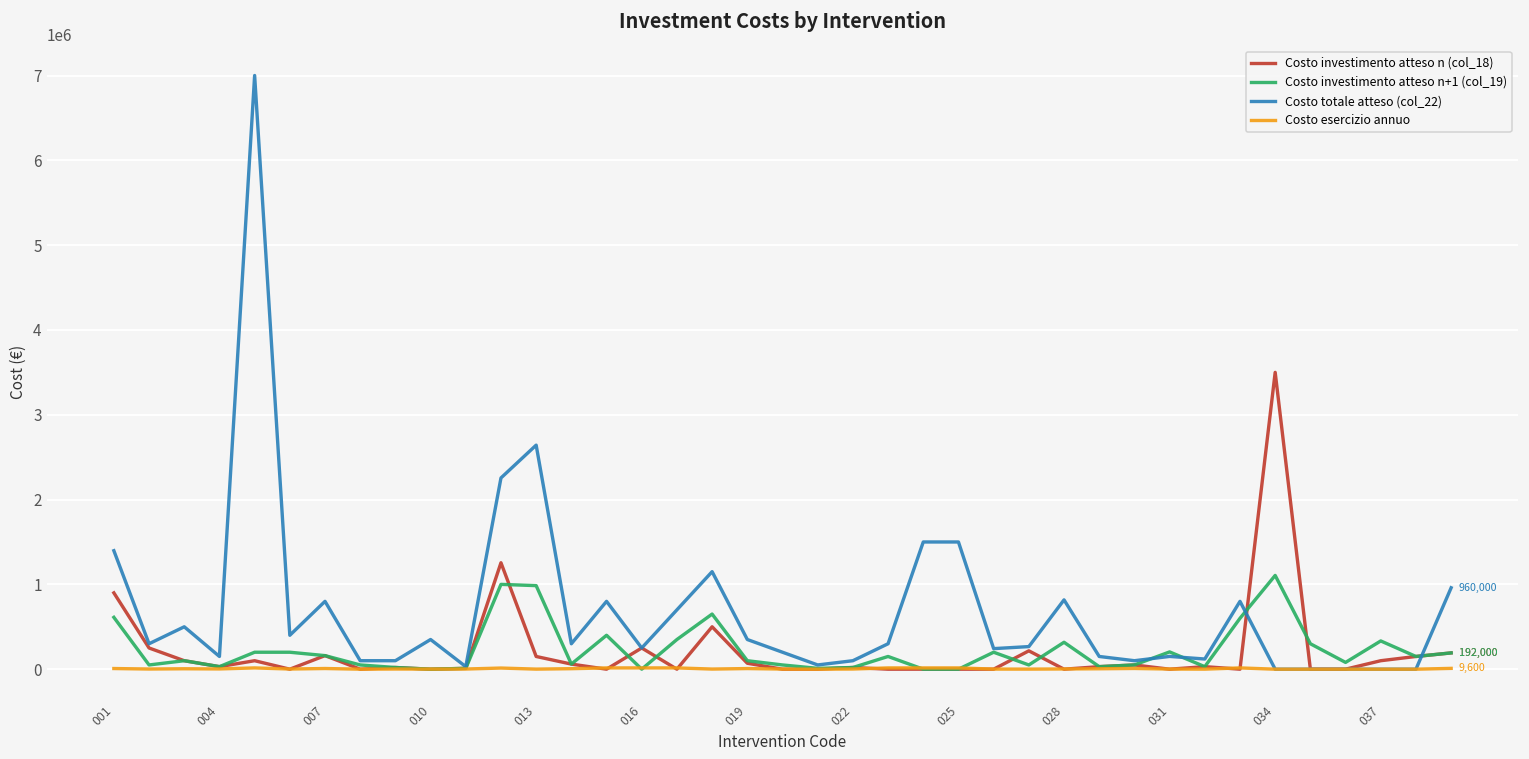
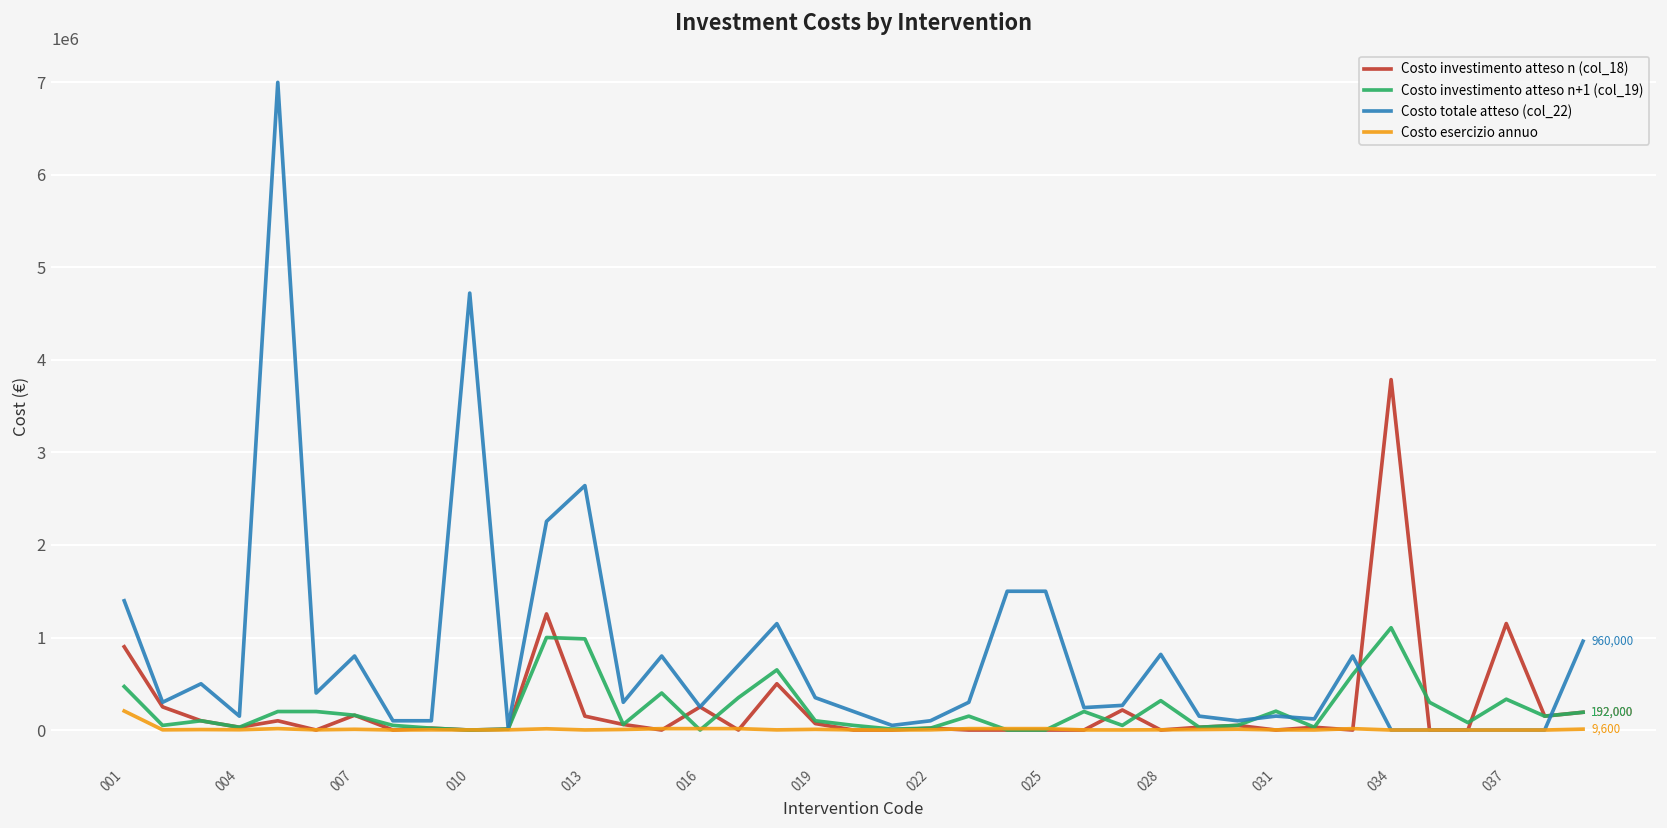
Costo investimento atteso n+1 (col_19), 001: 600000 -> 500000
Costo esercizio annuo, 001: 0 -> 200000
Costo totale atteso (col_22), 010: 400000 -> 4700000
Costo investimento atteso n (col_18), 034: 3500000 -> 3800000
Costo investimento atteso n (col_18), 037: 100000 -> 1200000
